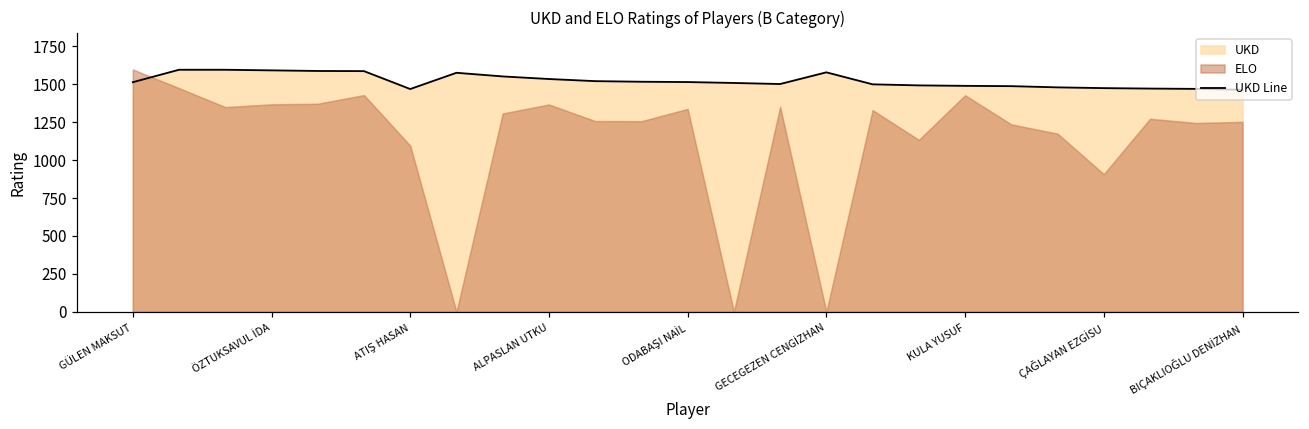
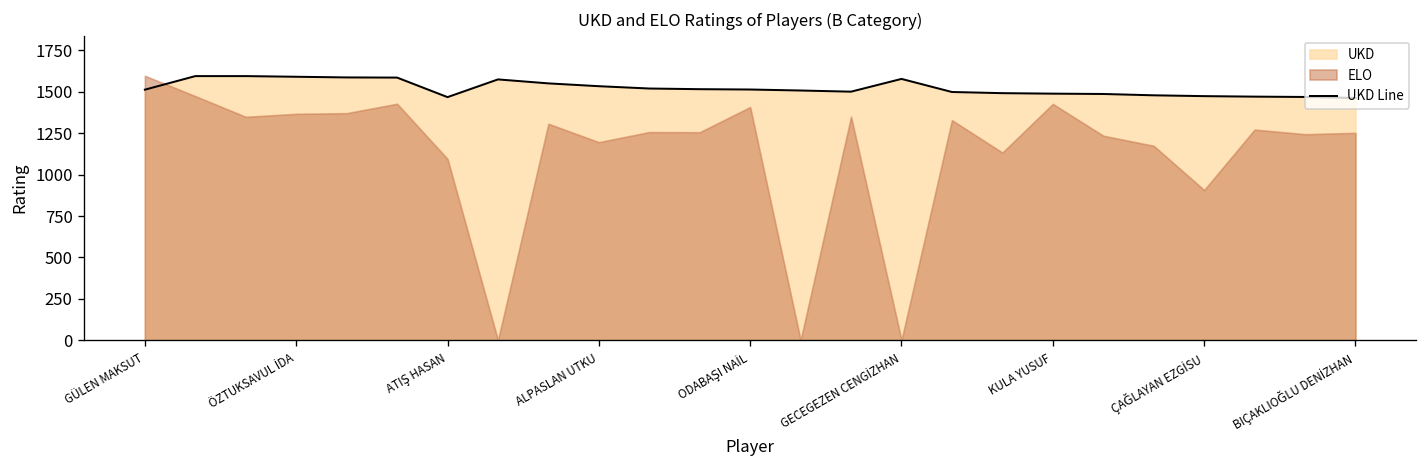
ELO, ALPASLAN UTKU: 1370 -> 1200
ELO, ODABAŞI NAİL: 1340 -> 1410
